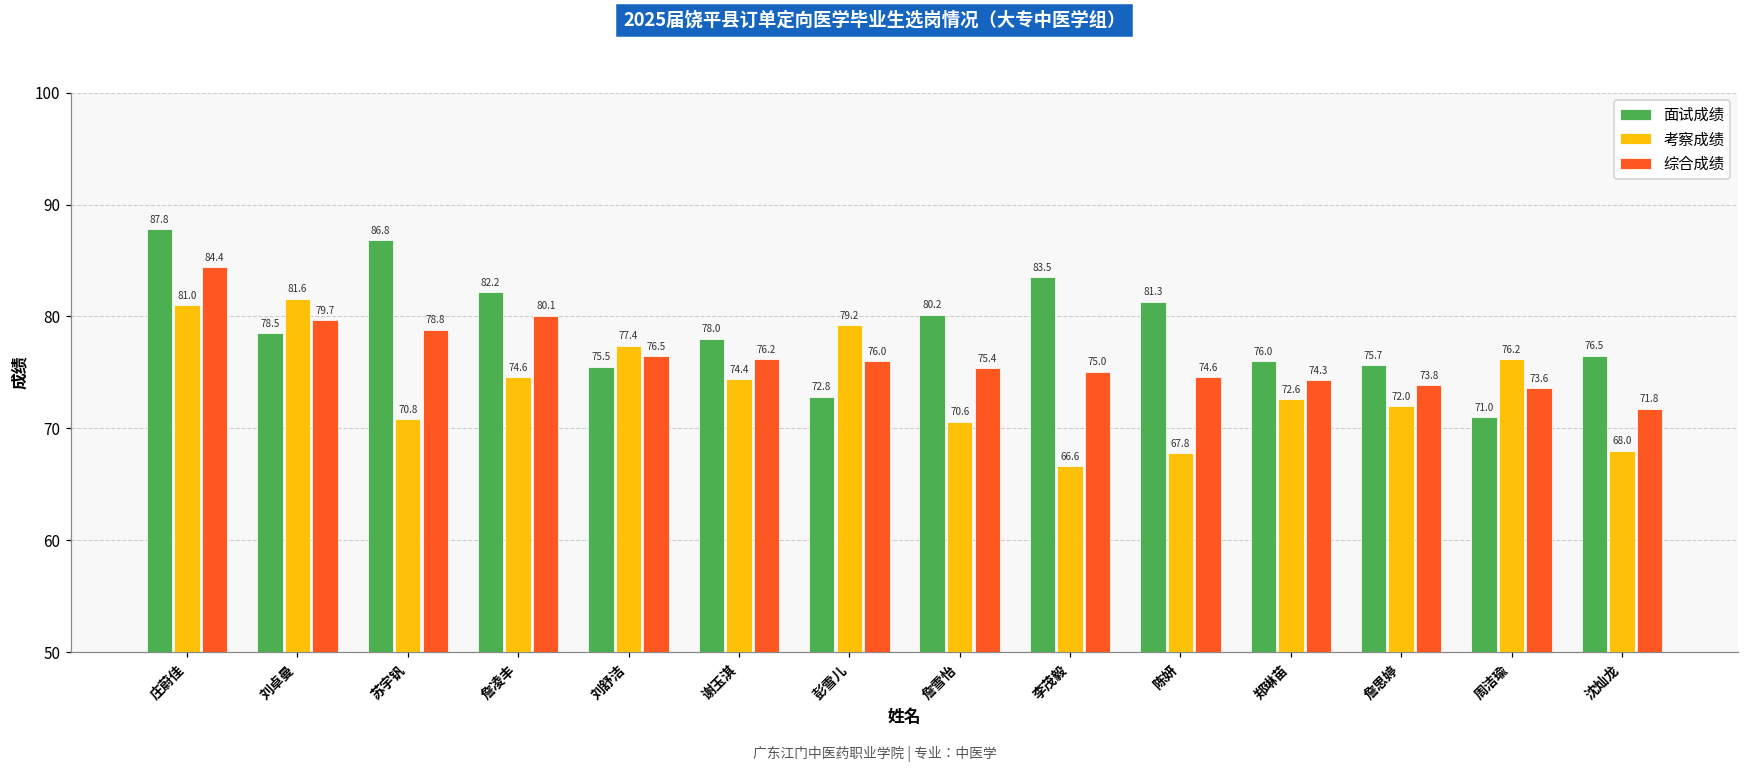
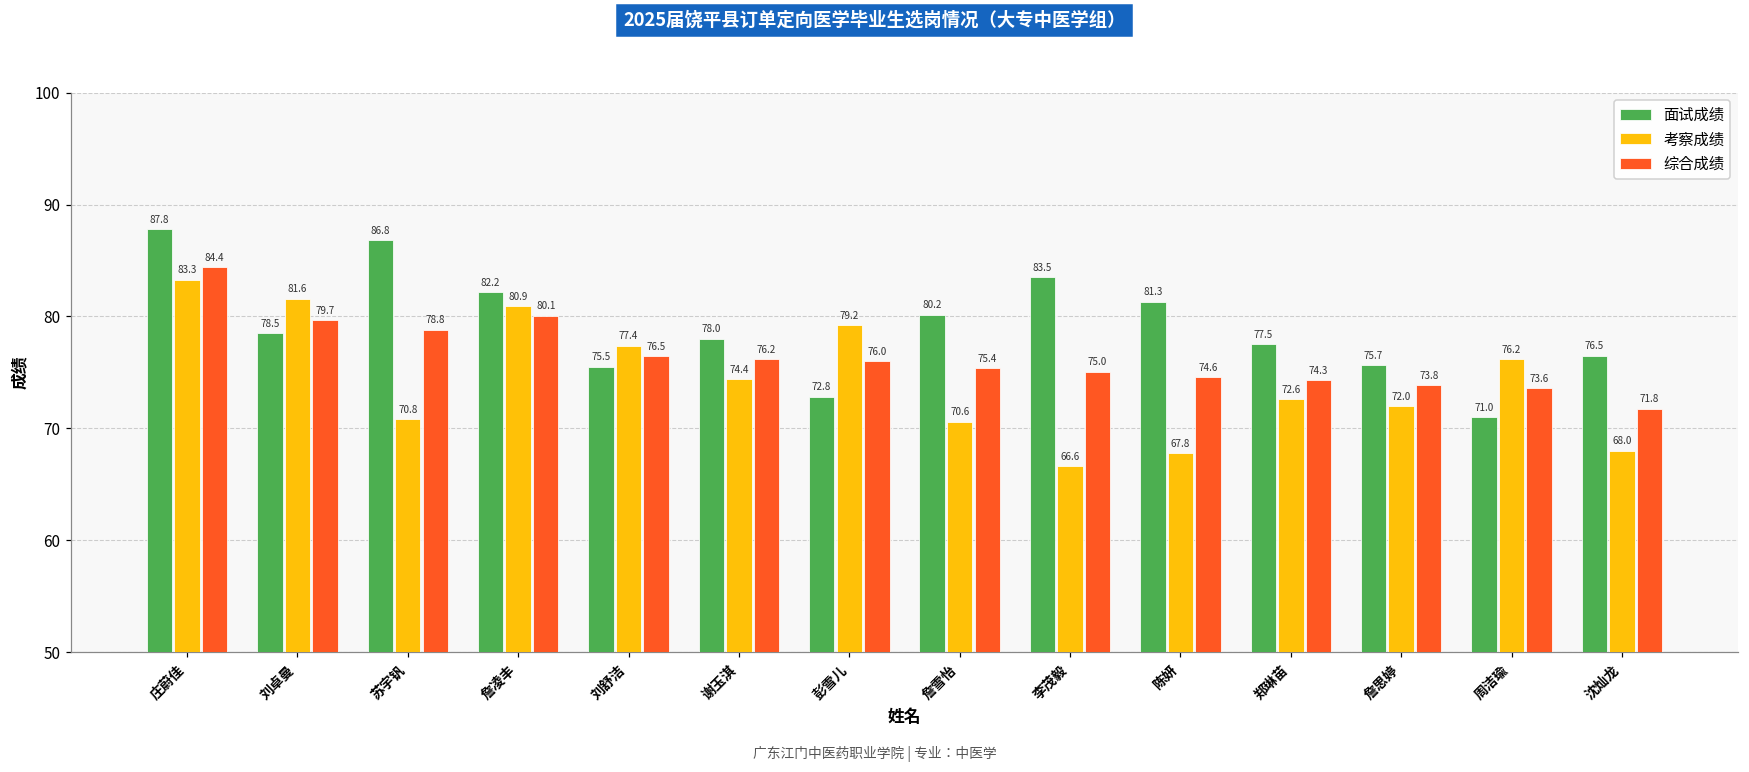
考察成绩, 庄蔚佳: 81.0 -> 83.3
考察成绩, 詹凌丰: 74.6 -> 80.9
面试成绩, 郑琳苗: 76.0 -> 77.5
